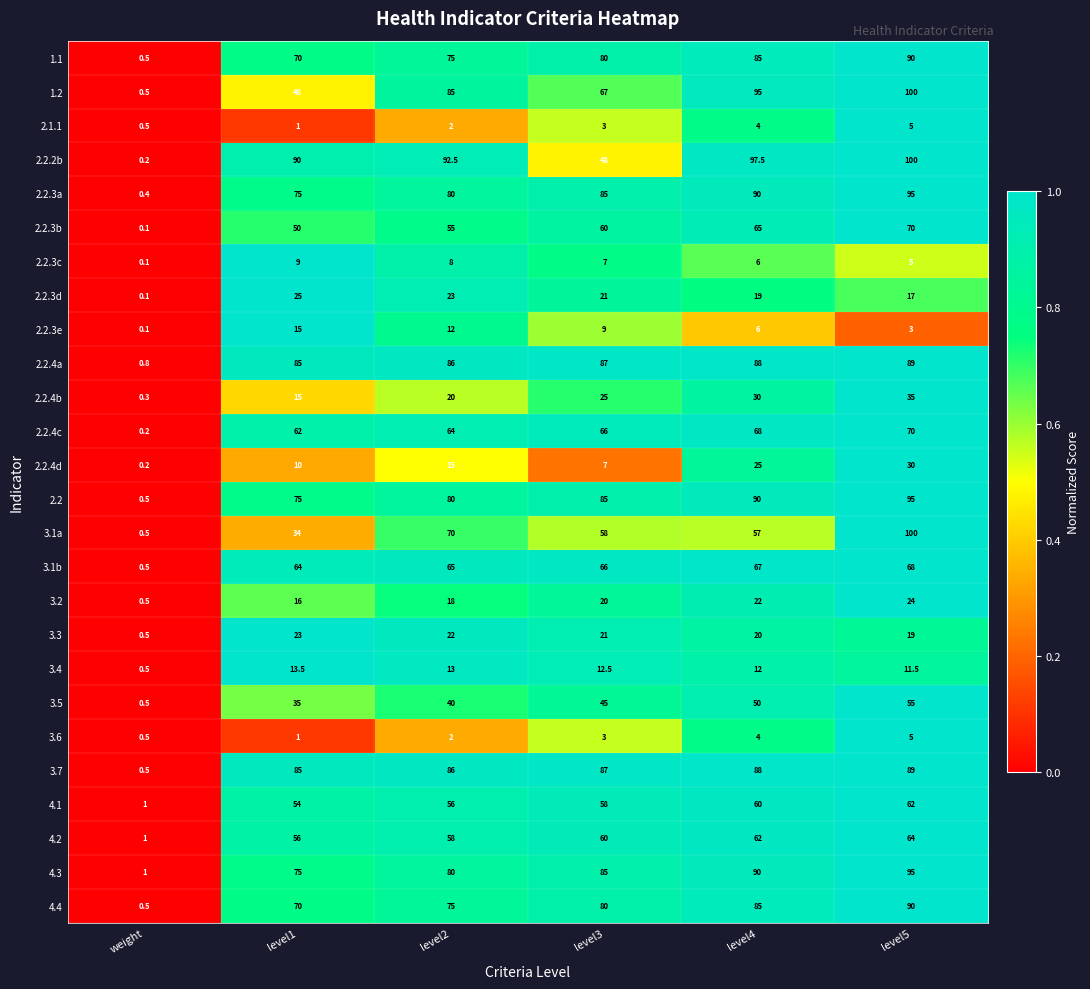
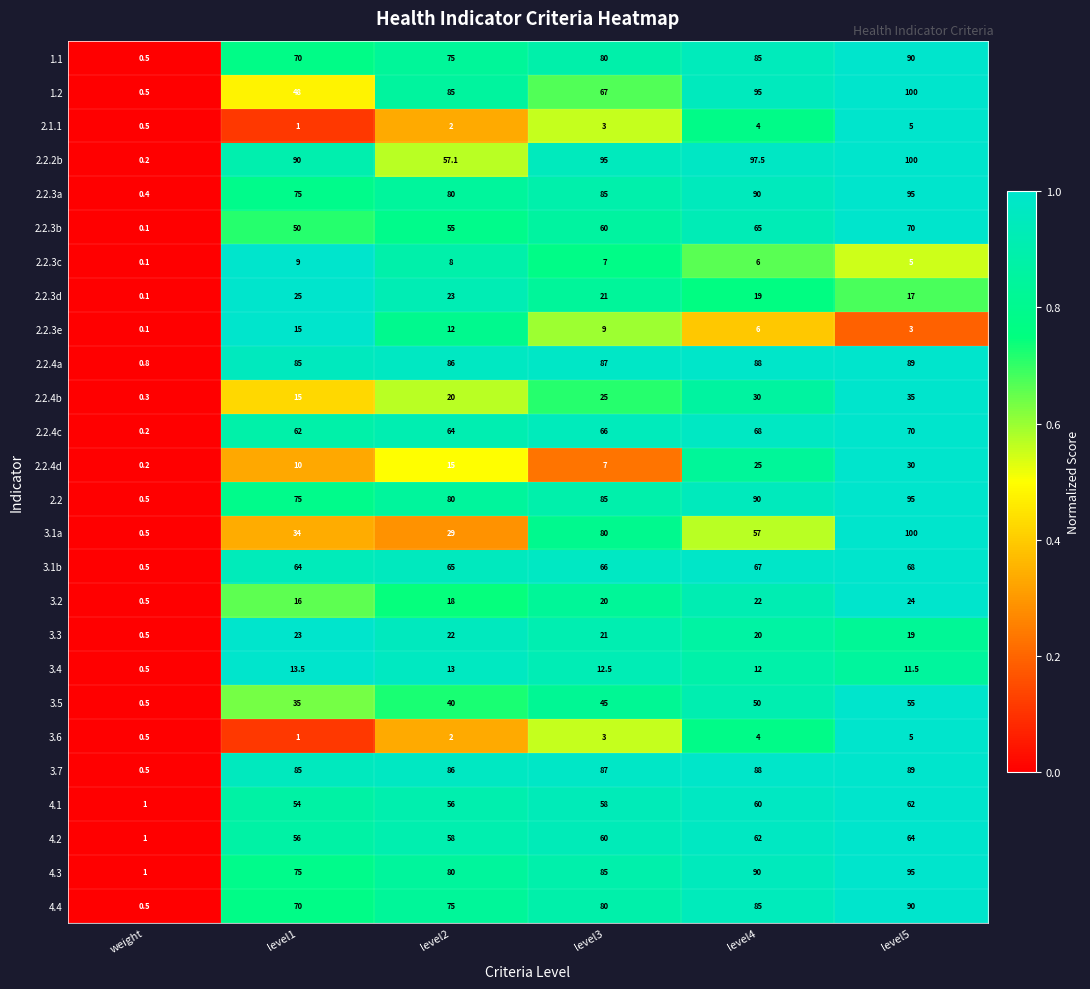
2.2.2b, level2: 92.5 -> 57.1
2.2.2b, level3: 48 -> 95
3.1a, level2: 70 -> 29
3.1a, level3: 58 -> 80
